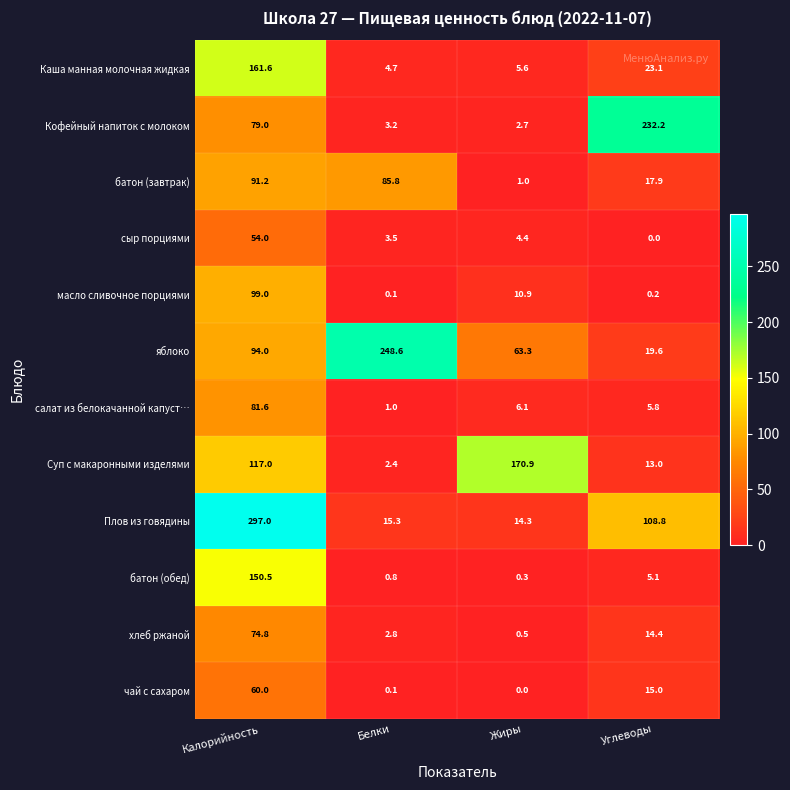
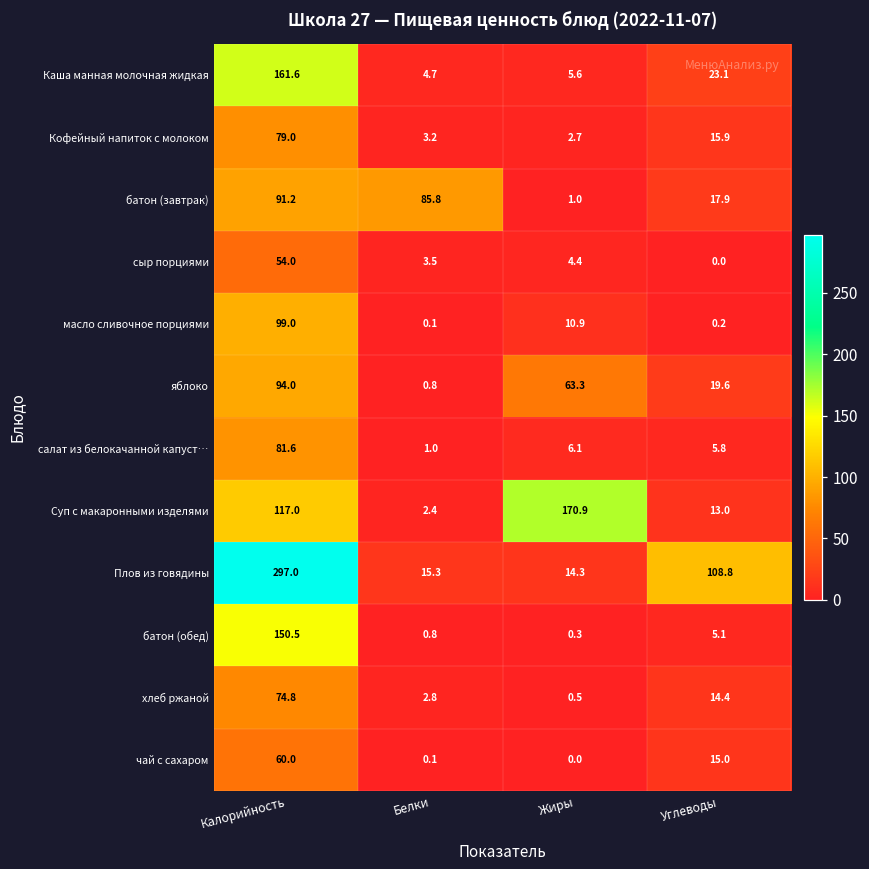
Кофейный напиток с молоком, Углеводы: 232.2 -> 15.9
яблоко, Белки: 248.6 -> 0.8
